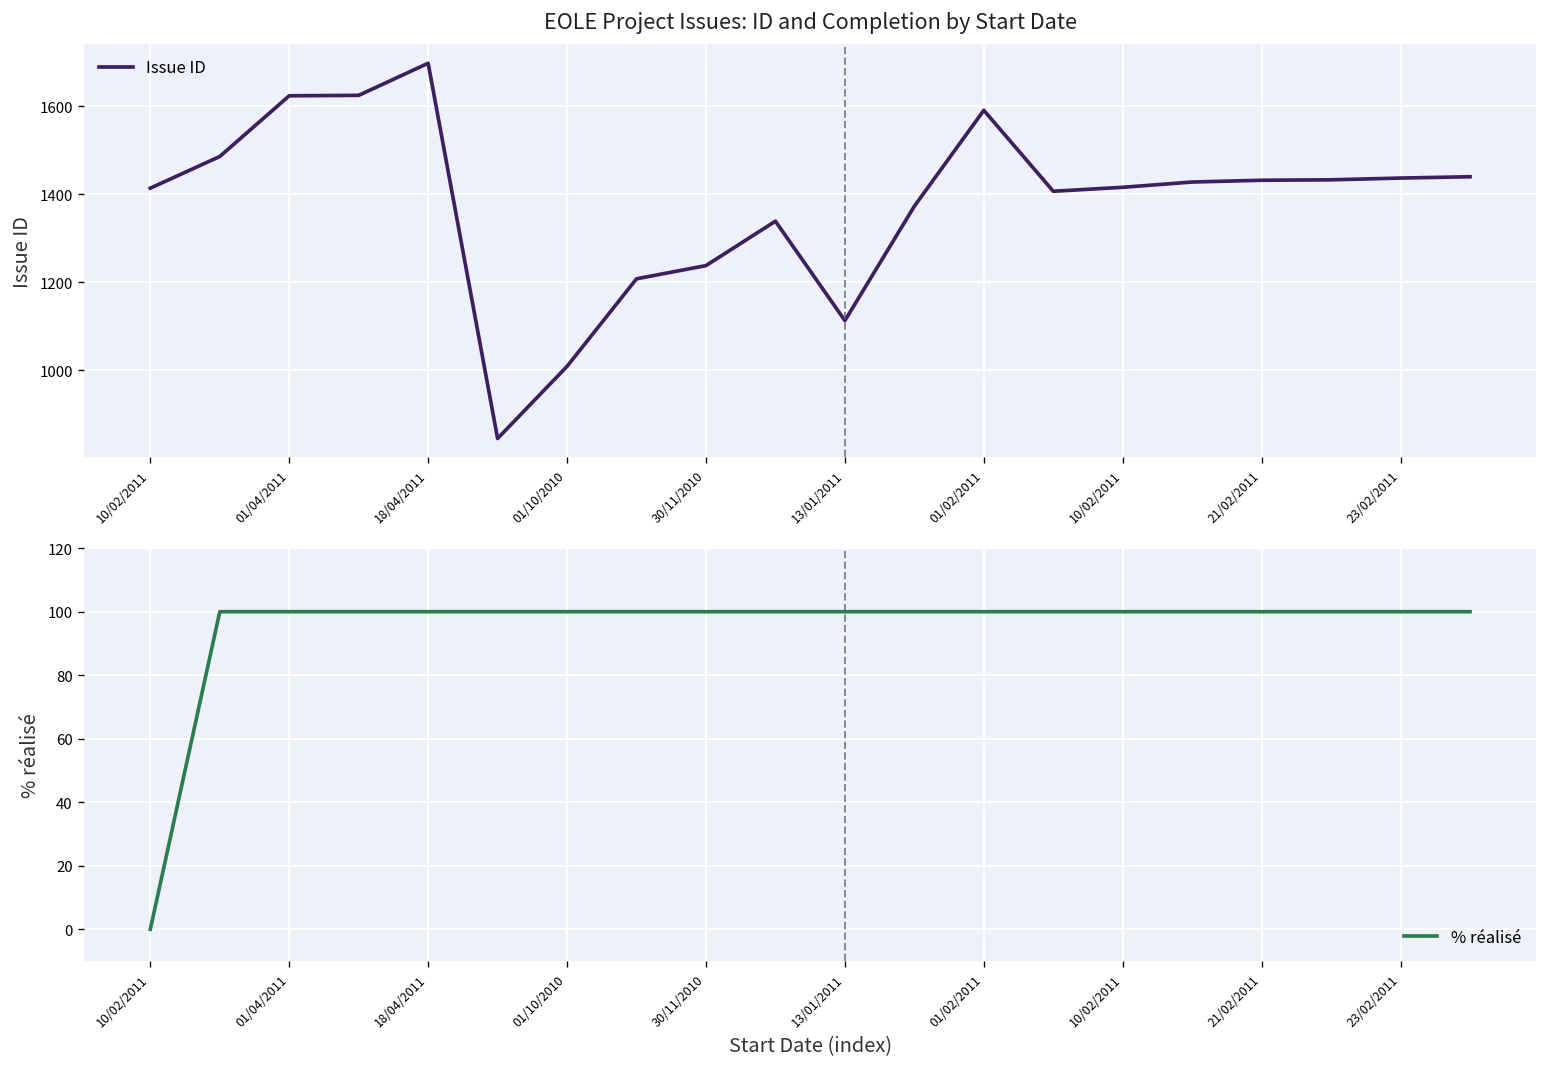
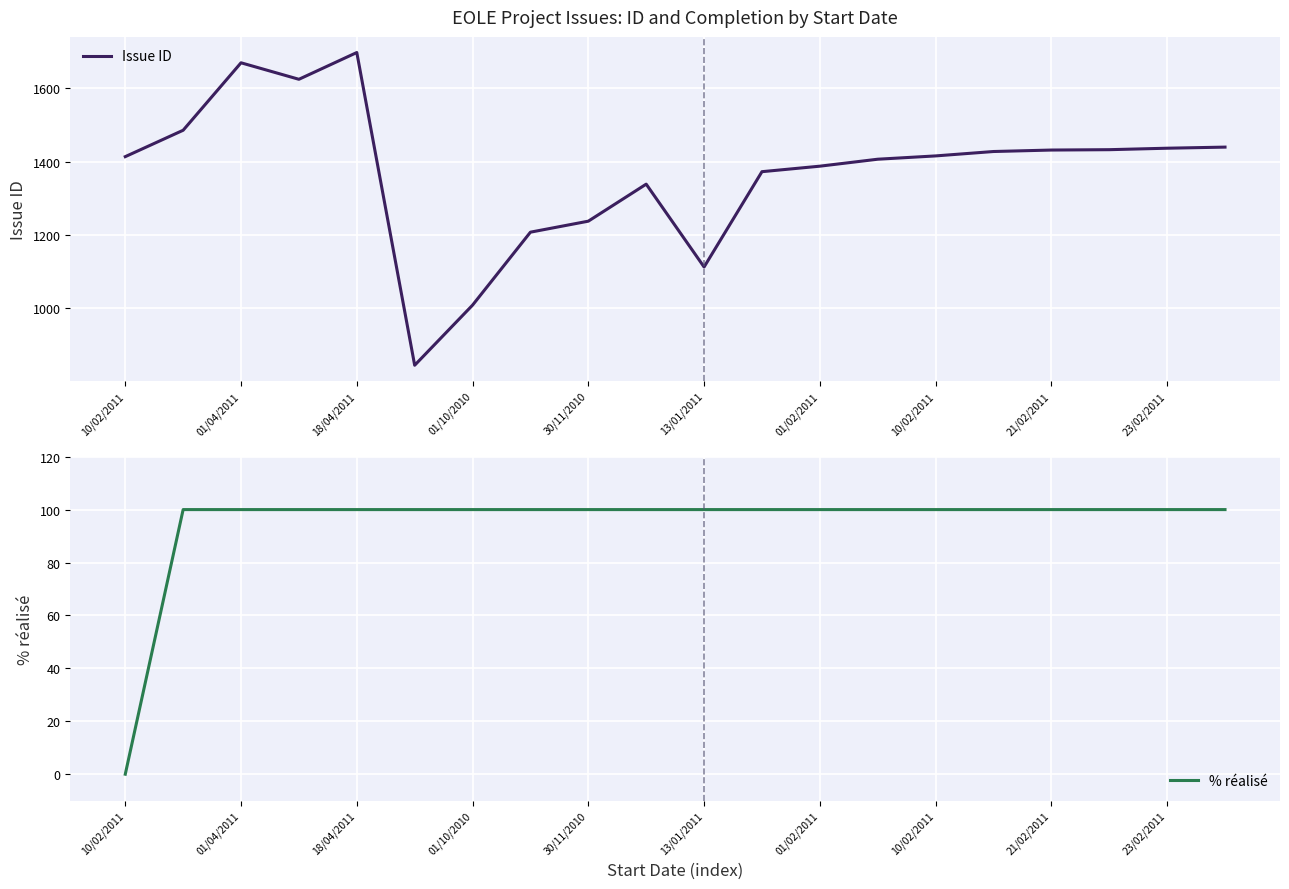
EOLE Project Issues: ID and Completion by Start Date, 01/04/2011: 1620 -> 1670
EOLE Project Issues: ID and Completion by Start Date, 01/02/2011: 1590 -> 1390
